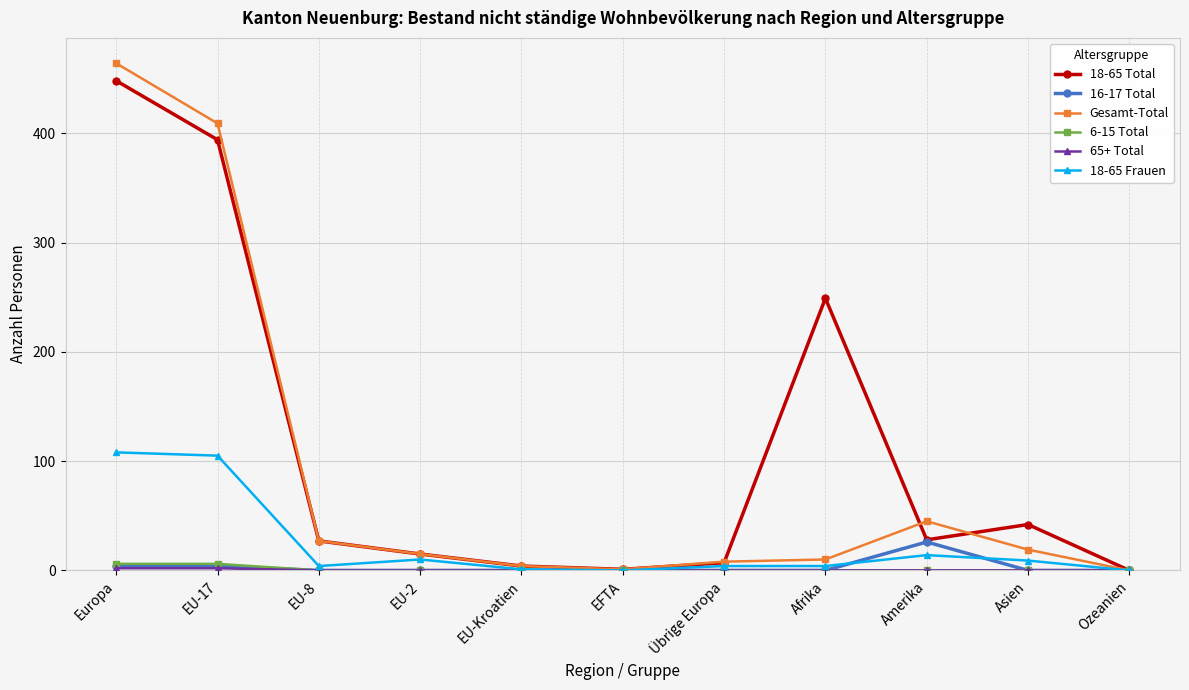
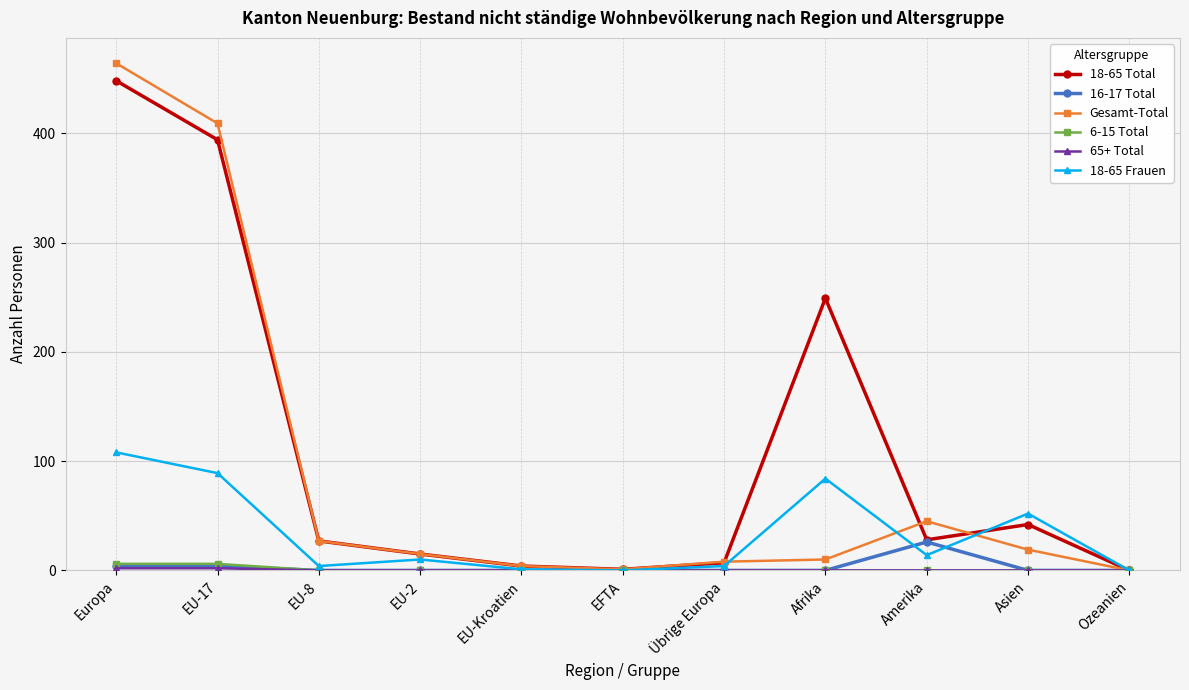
18-65 Frauen, EU-17: 105 -> 89
18-65 Frauen, Afrika: 4 -> 84
18-65 Frauen, Asien: 9 -> 52
